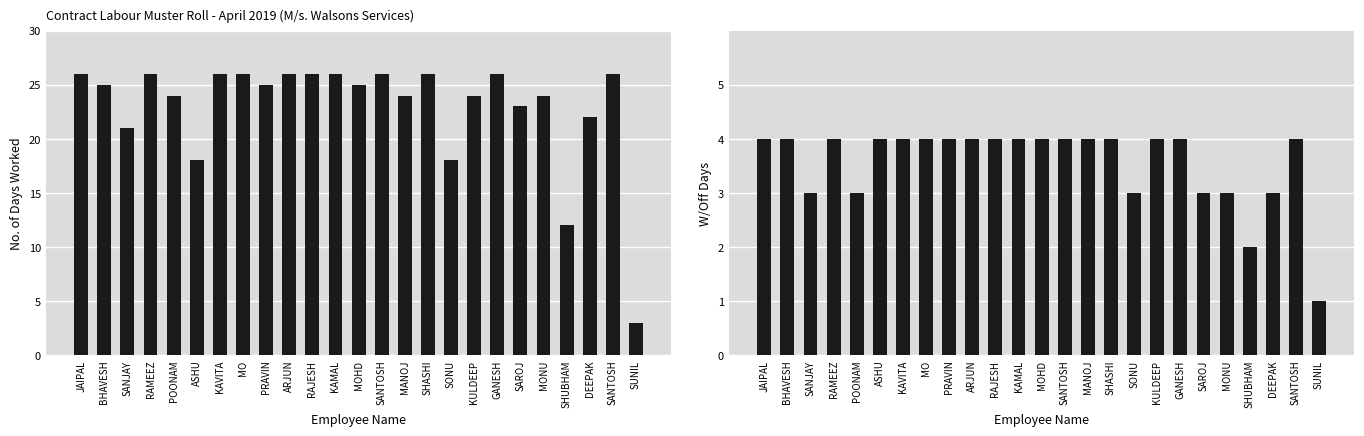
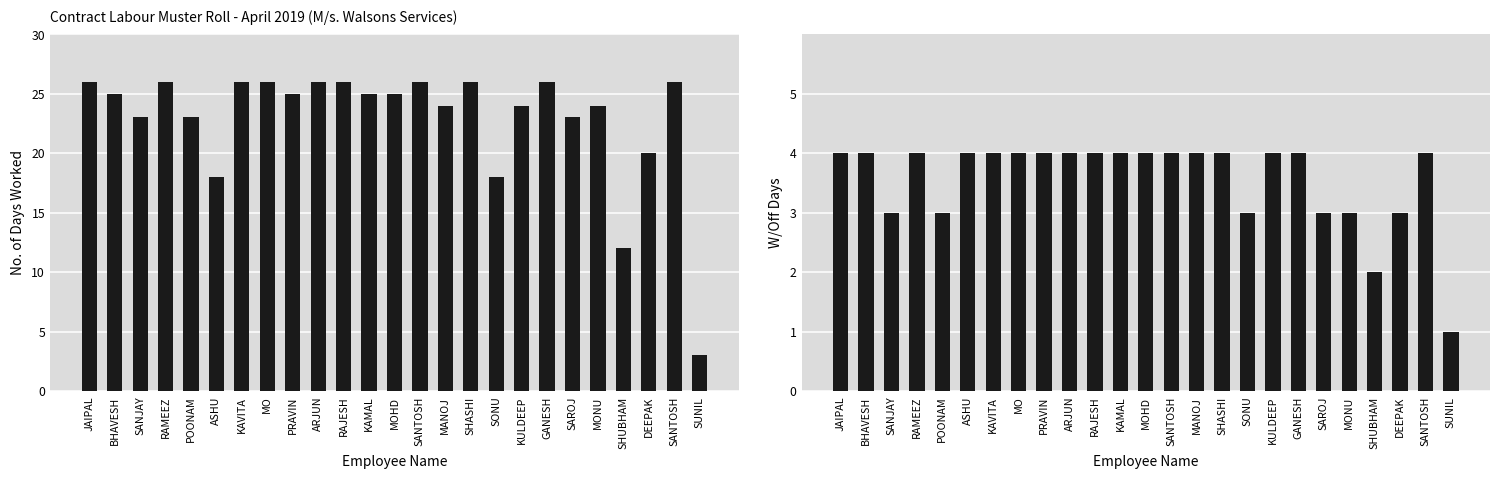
Contract Labour Muster Roll - April 2019 (M/s. Walsons Services), SANJAY: 21 -> 23
Contract Labour Muster Roll - April 2019 (M/s. Walsons Services), POONAM: 24 -> 23
Contract Labour Muster Roll - April 2019 (M/s. Walsons Services), KAMAL: 26 -> 25
Contract Labour Muster Roll - April 2019 (M/s. Walsons Services), DEEPAK: 22 -> 20
